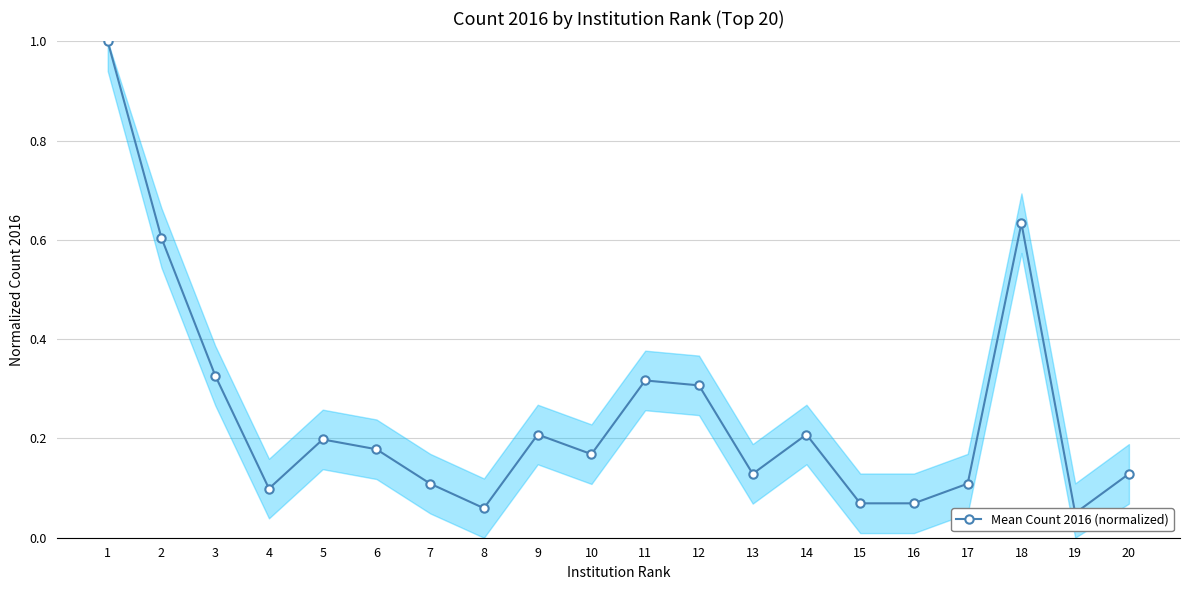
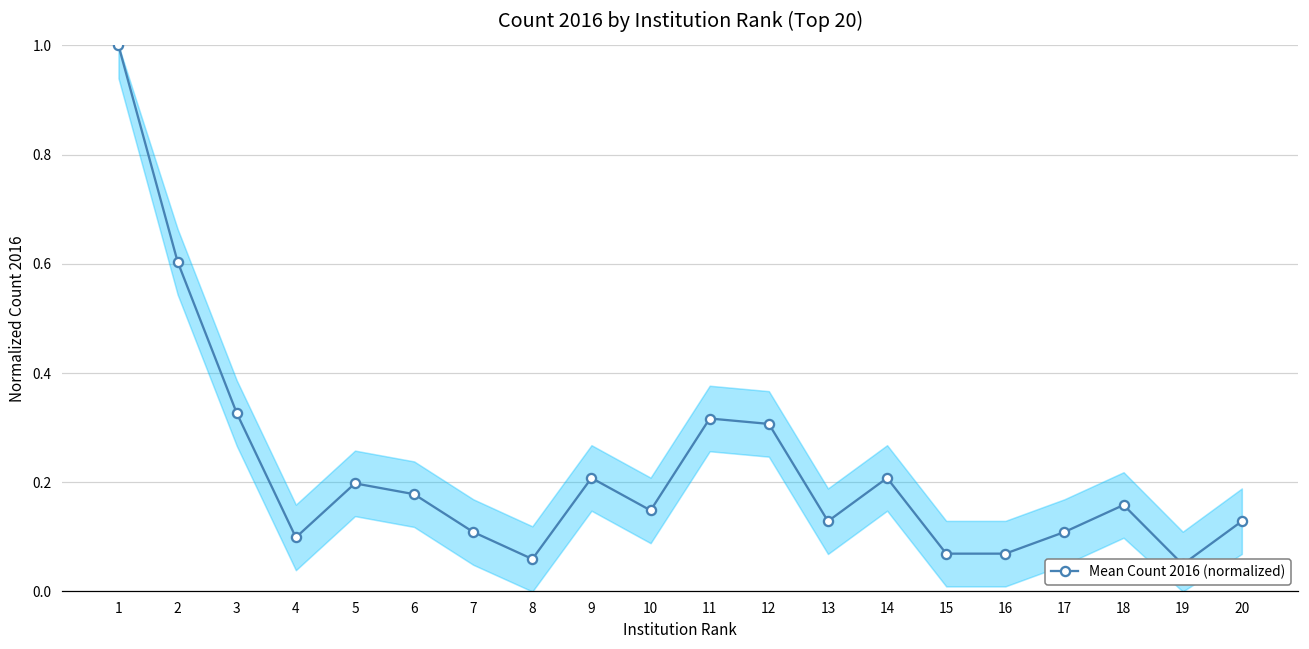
Mean Count 2016 (normalized), 10: 0.17 -> 0.15
Mean Count 2016 (normalized), 18: 0.63 -> 0.16
